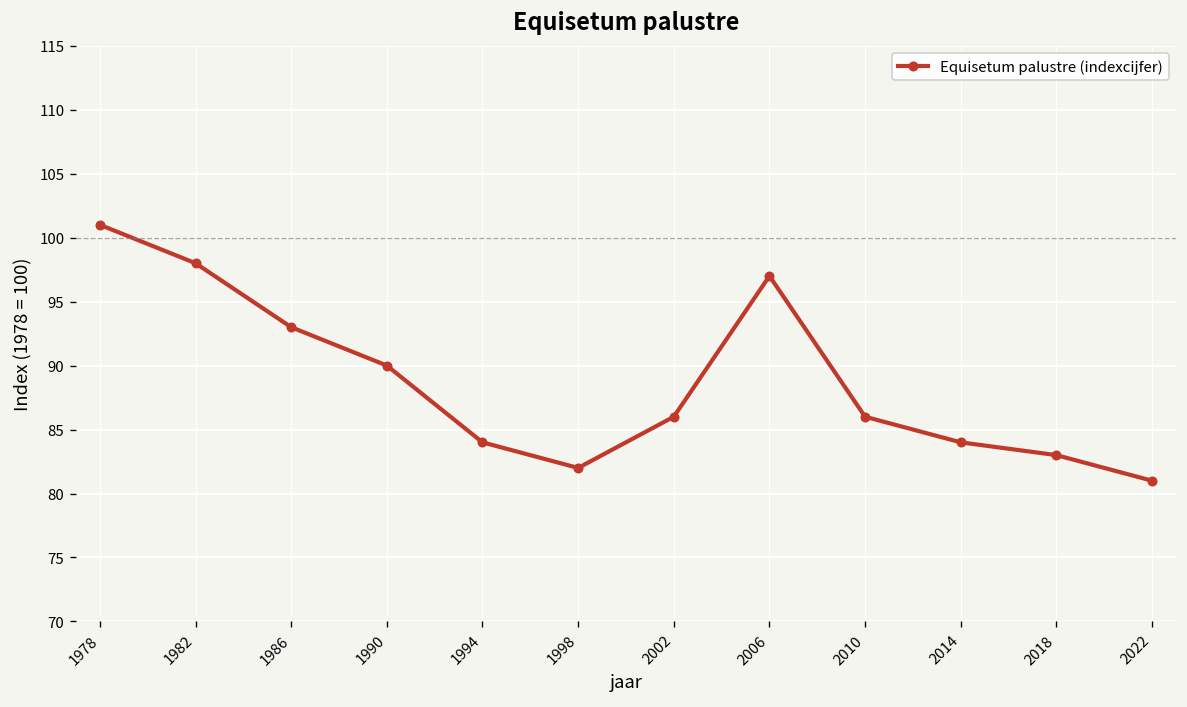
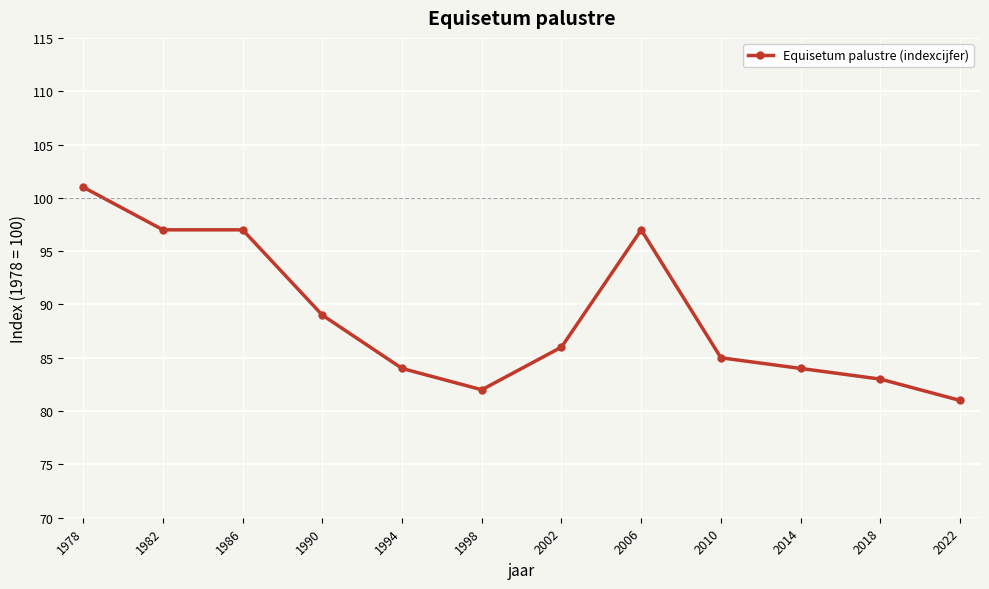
1982: 98 -> 97
1986: 93 -> 97
1990: 90 -> 89
2010: 86 -> 85
